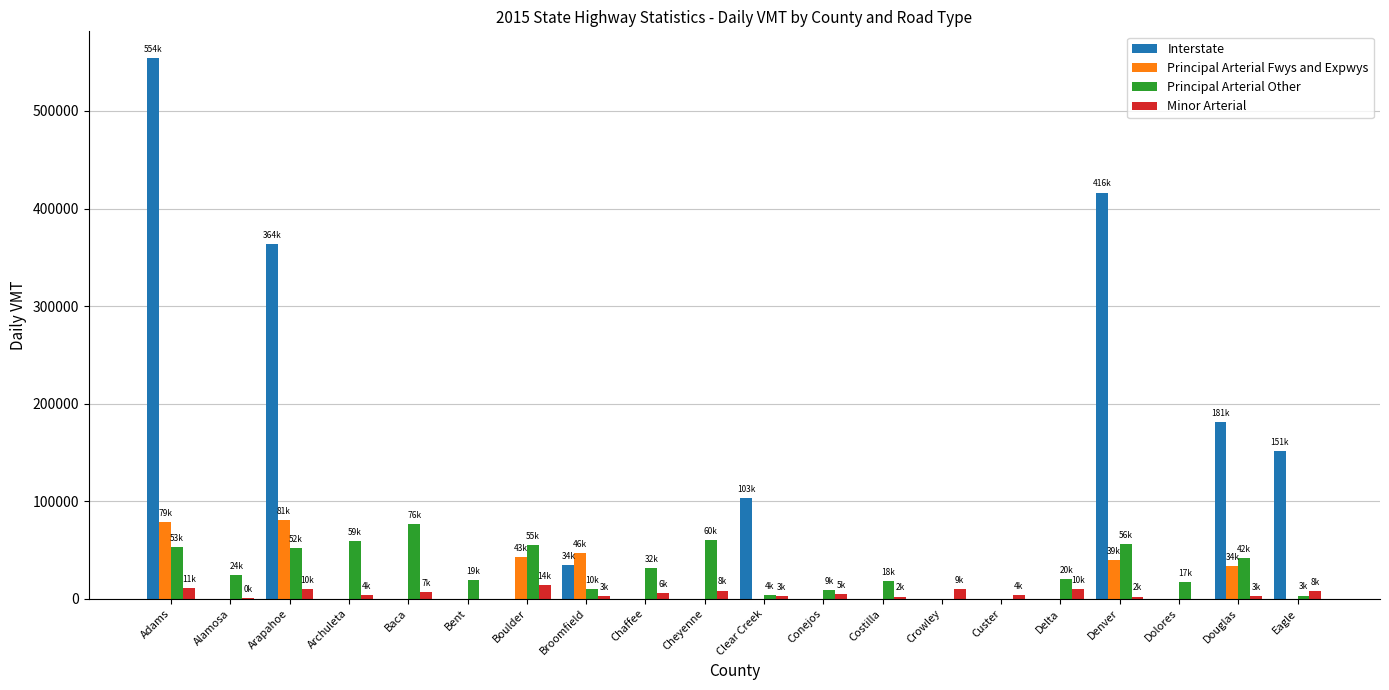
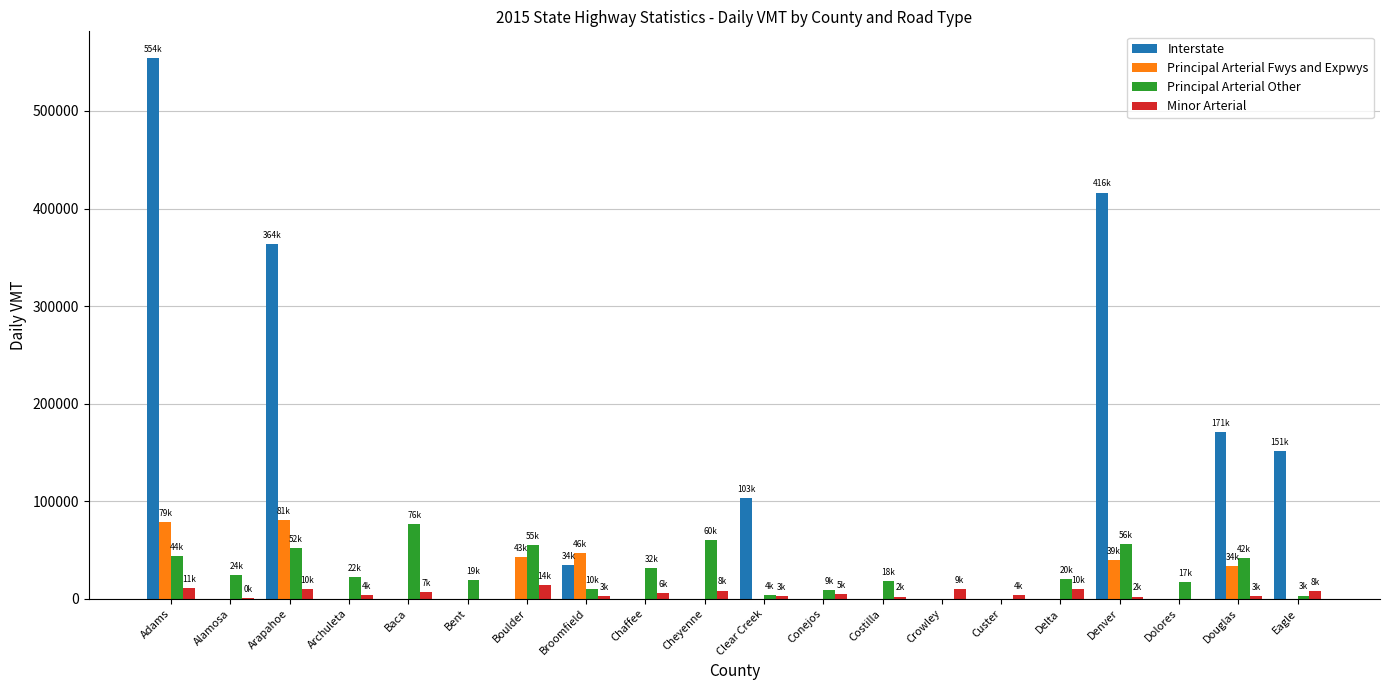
Principal Arterial Other, Adams: 53k -> 44k
Principal Arterial Other, Archuleta: 59k -> 22k
Interstate, Douglas: 181k -> 171k
